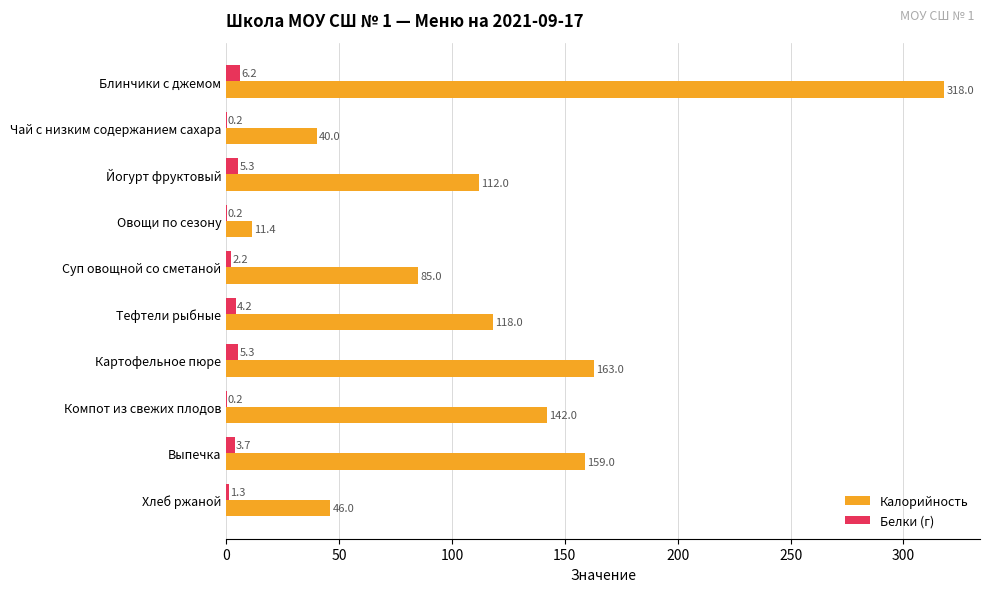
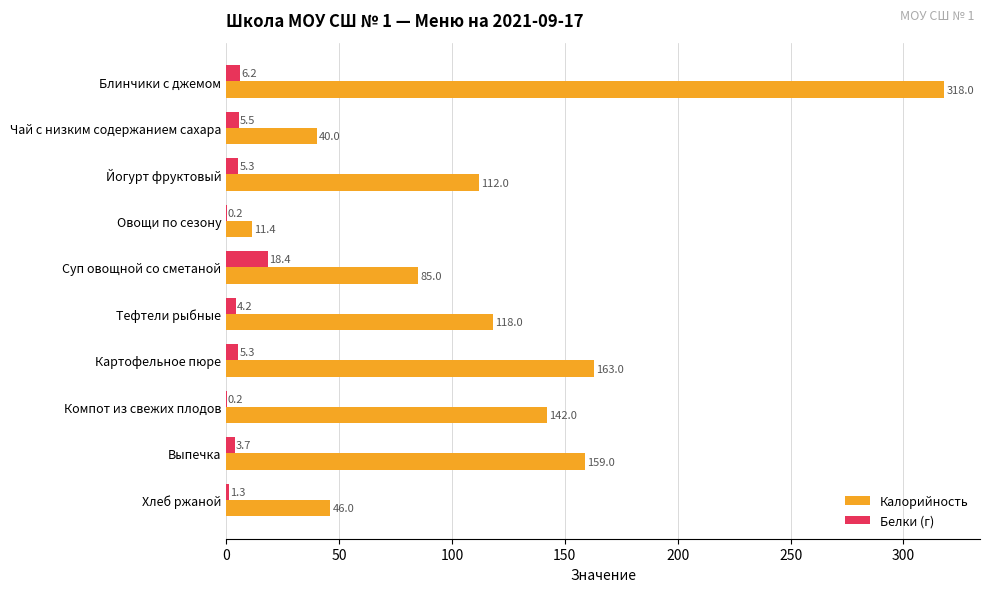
Белки (г), Чай с низким содержанием сахара: 0.2 -> 5.5
Белки (г), Суп овощной со сметаной: 2.2 -> 18.4
